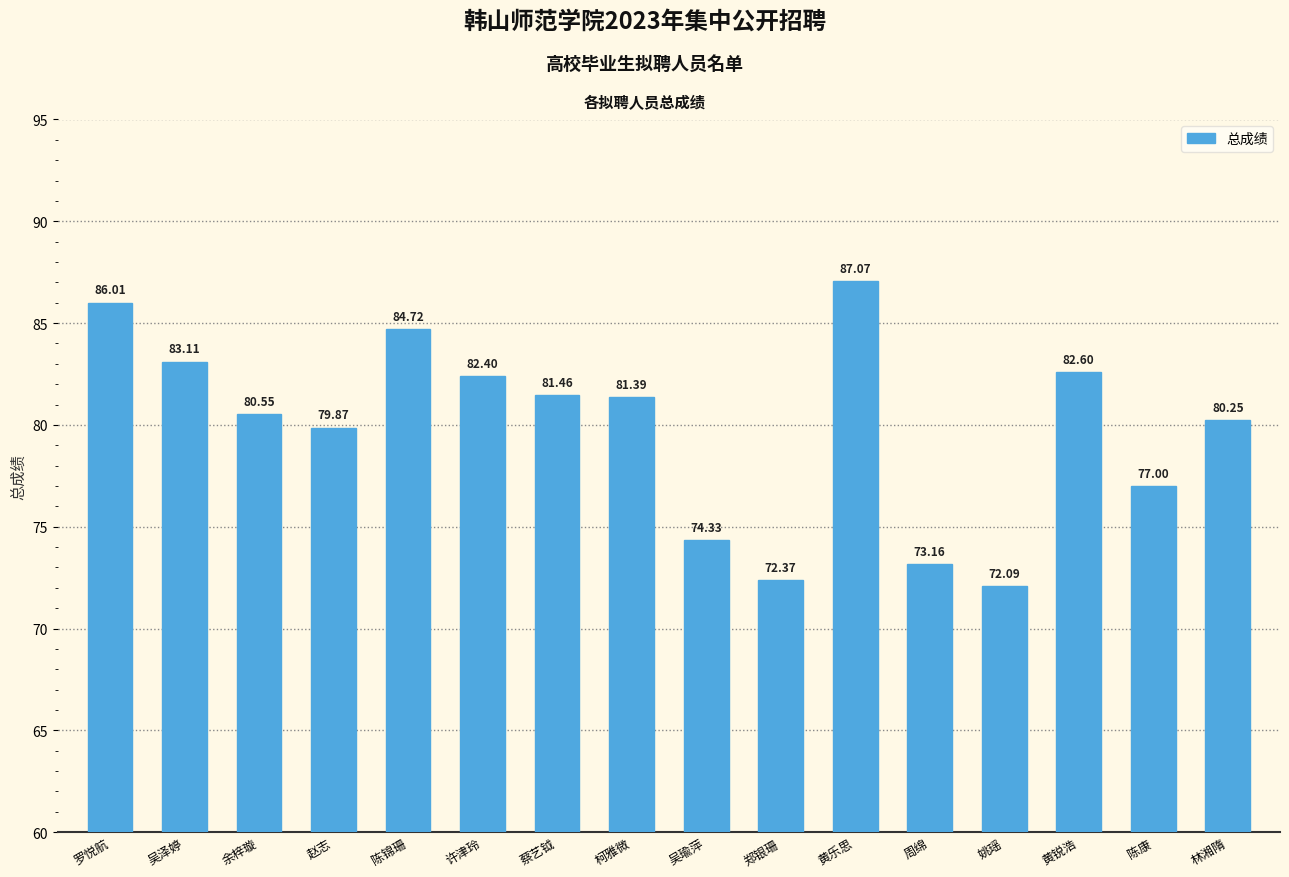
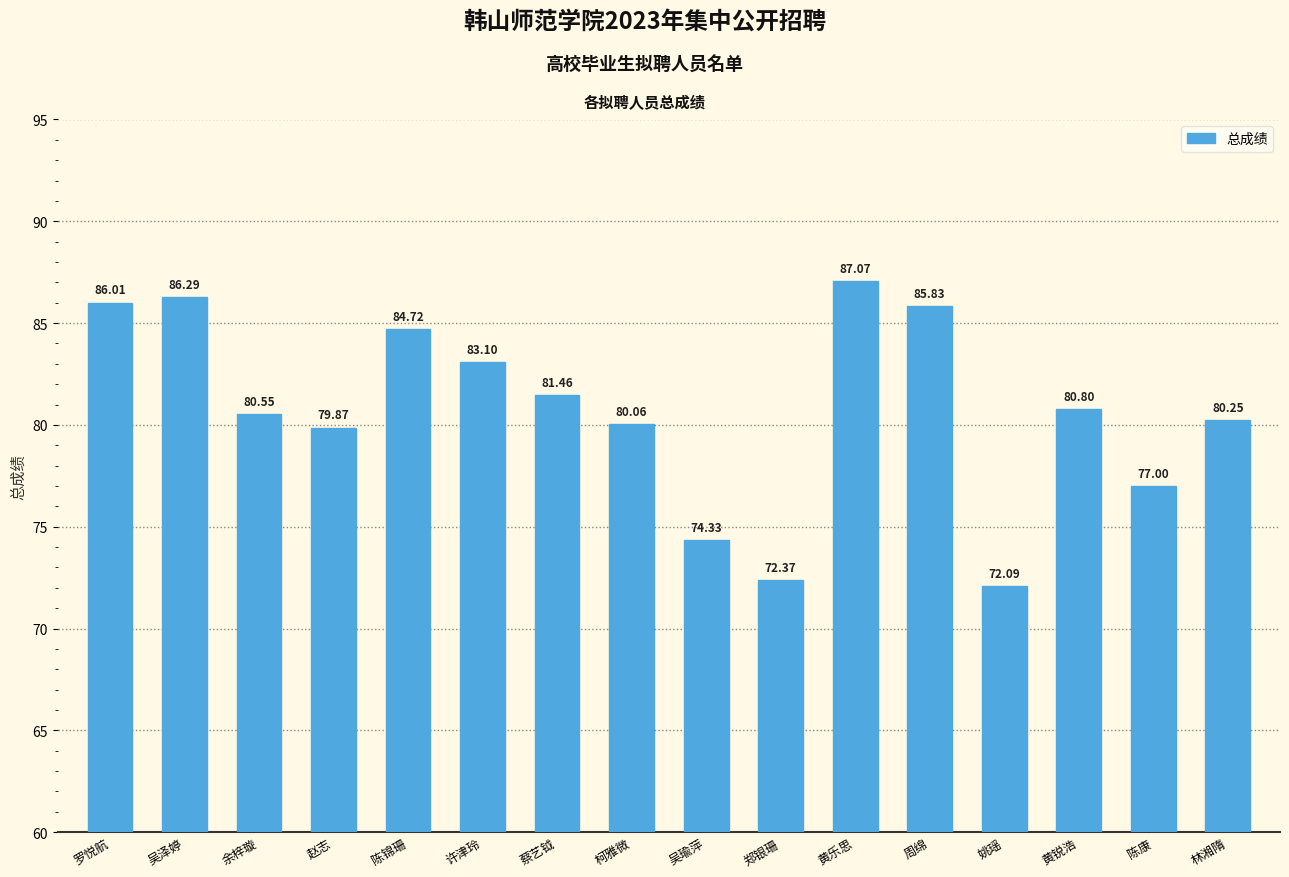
吴泽婷: 83.11 -> 86.29
许津玲: 82.40 -> 83.10
柯雅微: 81.39 -> 80.06
周绵: 73.16 -> 85.83
黄锐浩: 82.60 -> 80.80
